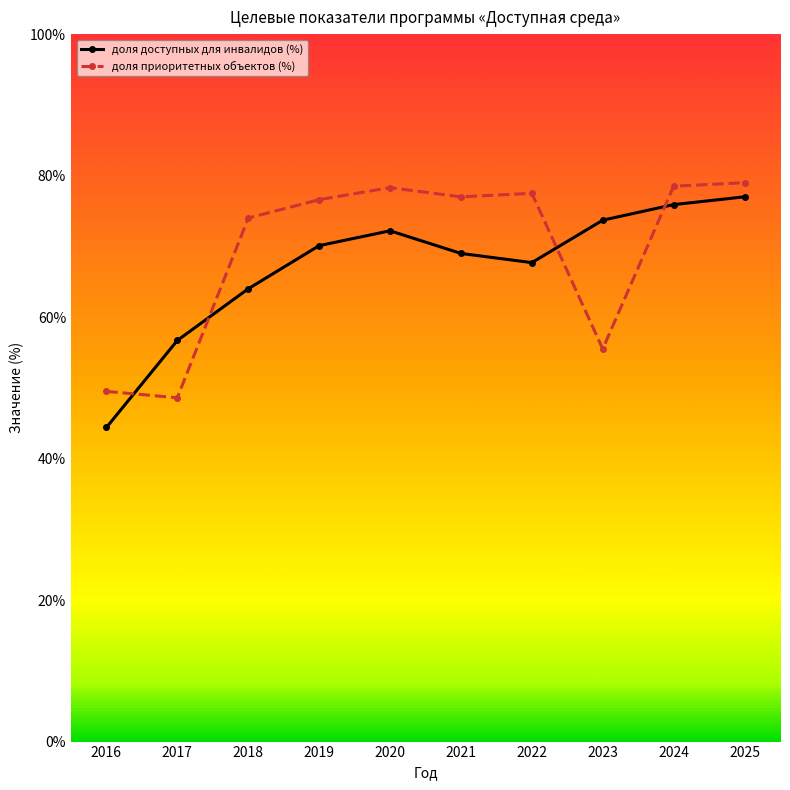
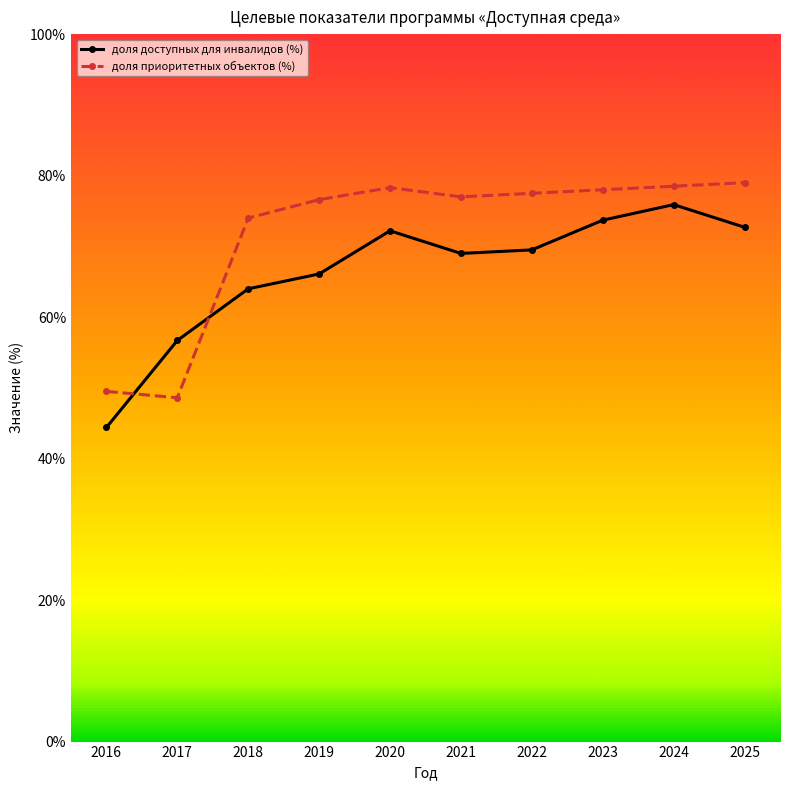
доля доступных для инвалидов (%), 2019: 70% -> 66%
доля доступных для инвалидов (%), 2022: 68% -> 70%
доля приоритетных объектов (%), 2023: 56% -> 78%
доля доступных для инвалидов (%), 2025: 77% -> 73%
